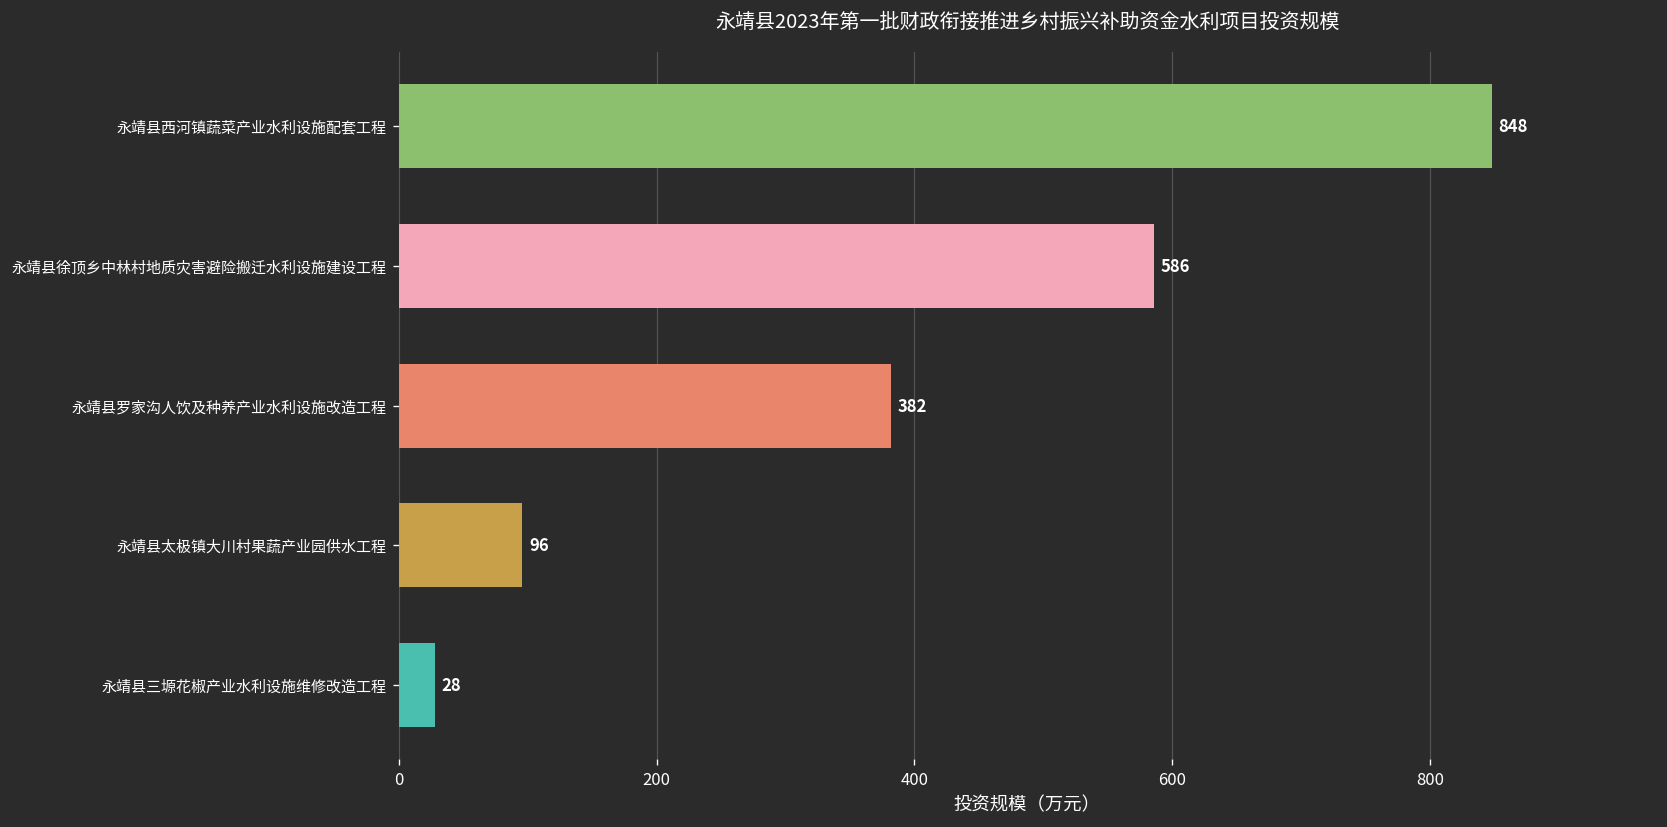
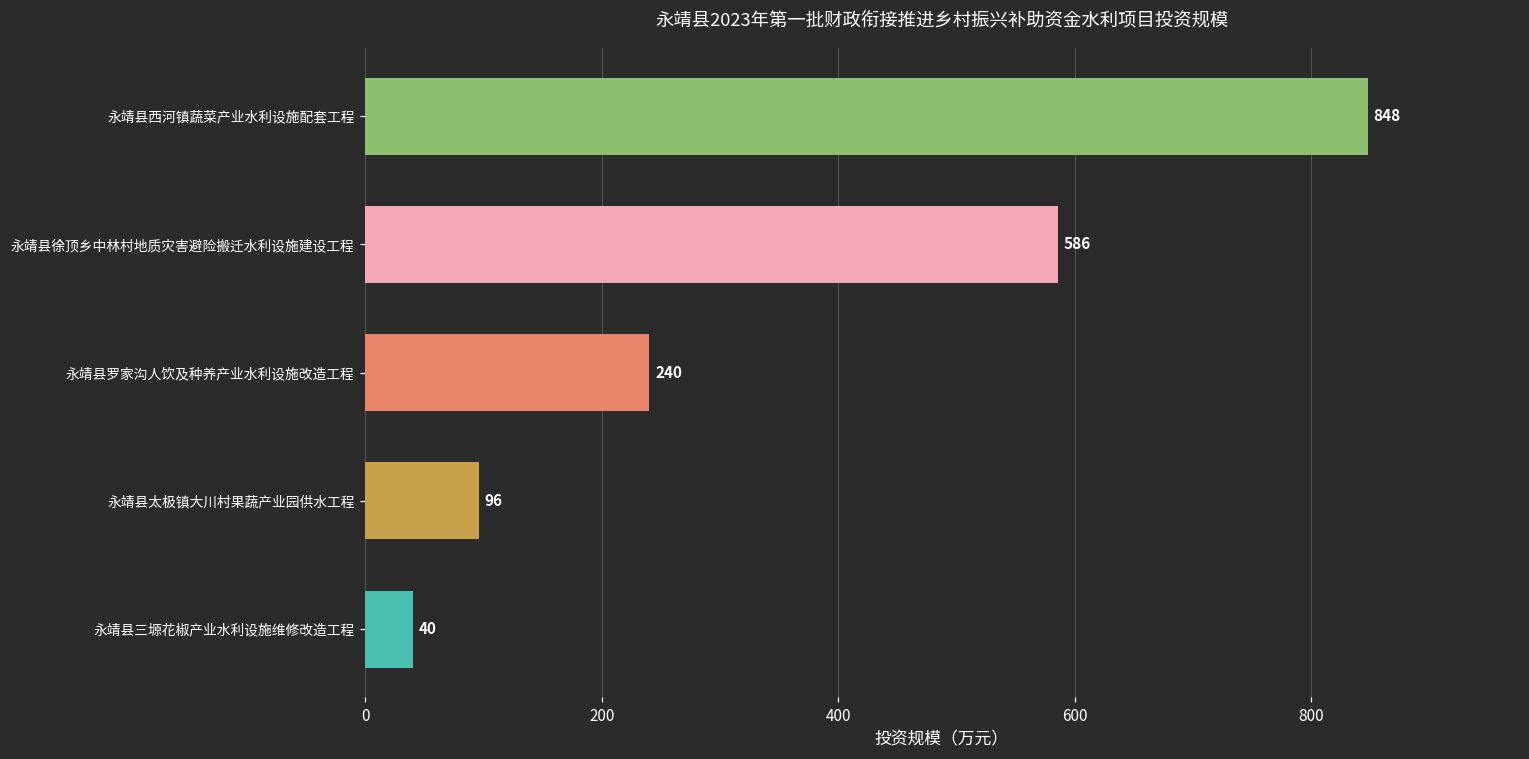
永靖县罗家沟人饮及种养产业水利设施改造工程: 382 -> 240
永靖县三塬花椒产业水利设施维修改造工程: 28 -> 40
